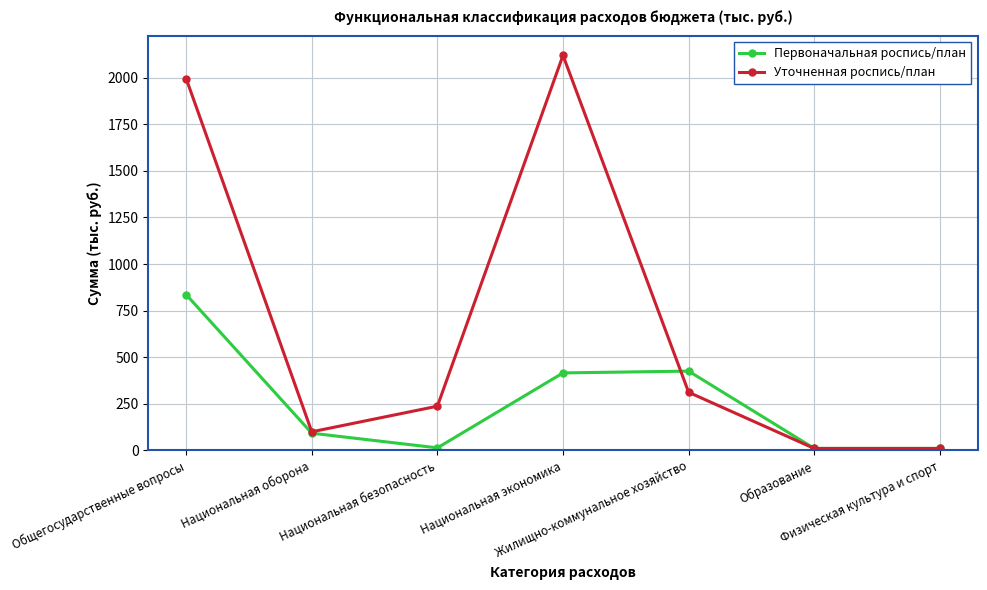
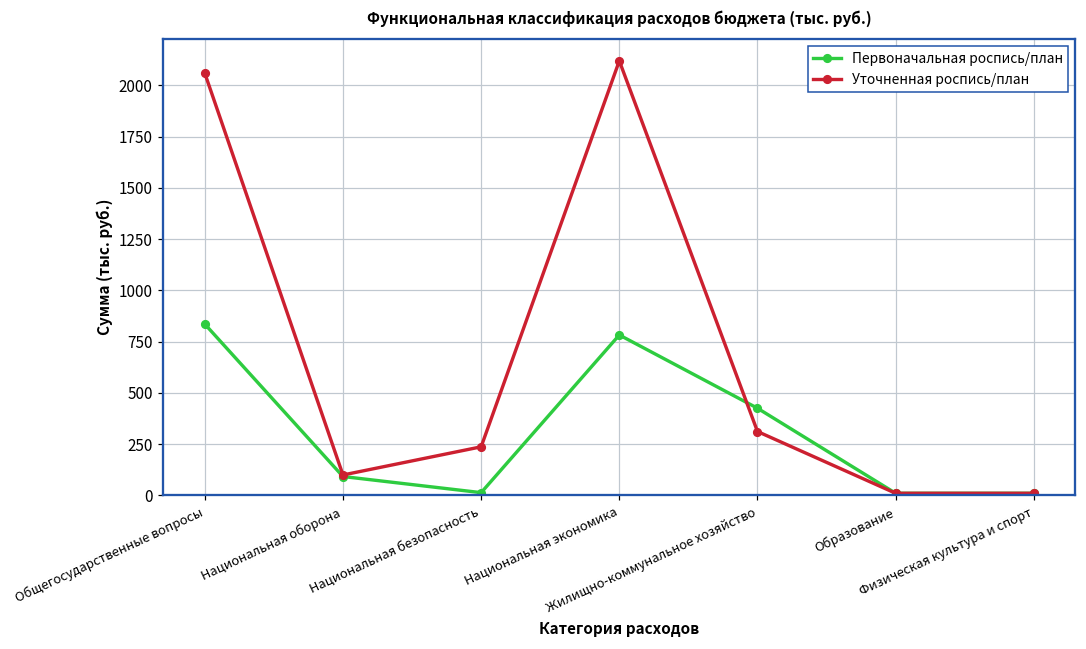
Уточненная роспись/план, Общегосударственные вопросы: 2000 -> 2060
Первоначальная роспись/план, Национальная экономика: 420 -> 780
